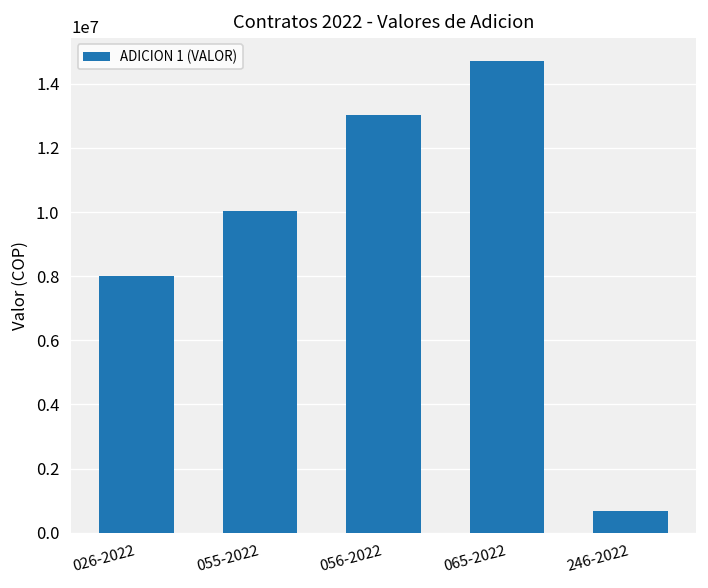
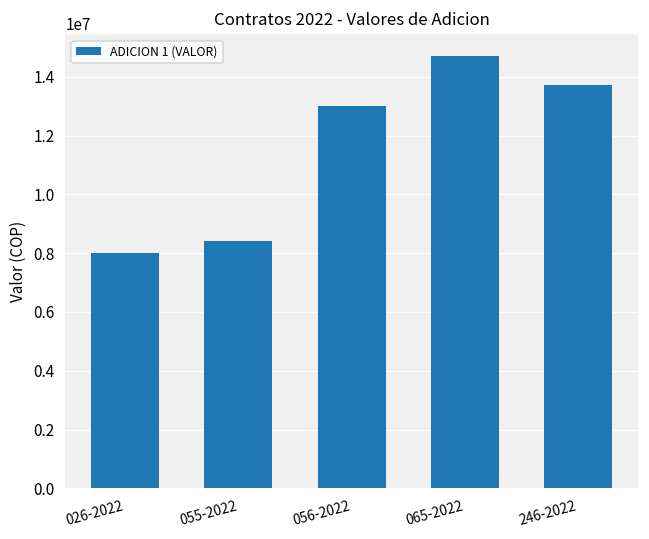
055-2022: 10000000 -> 8400000
246-2022: 700000 -> 13700000
